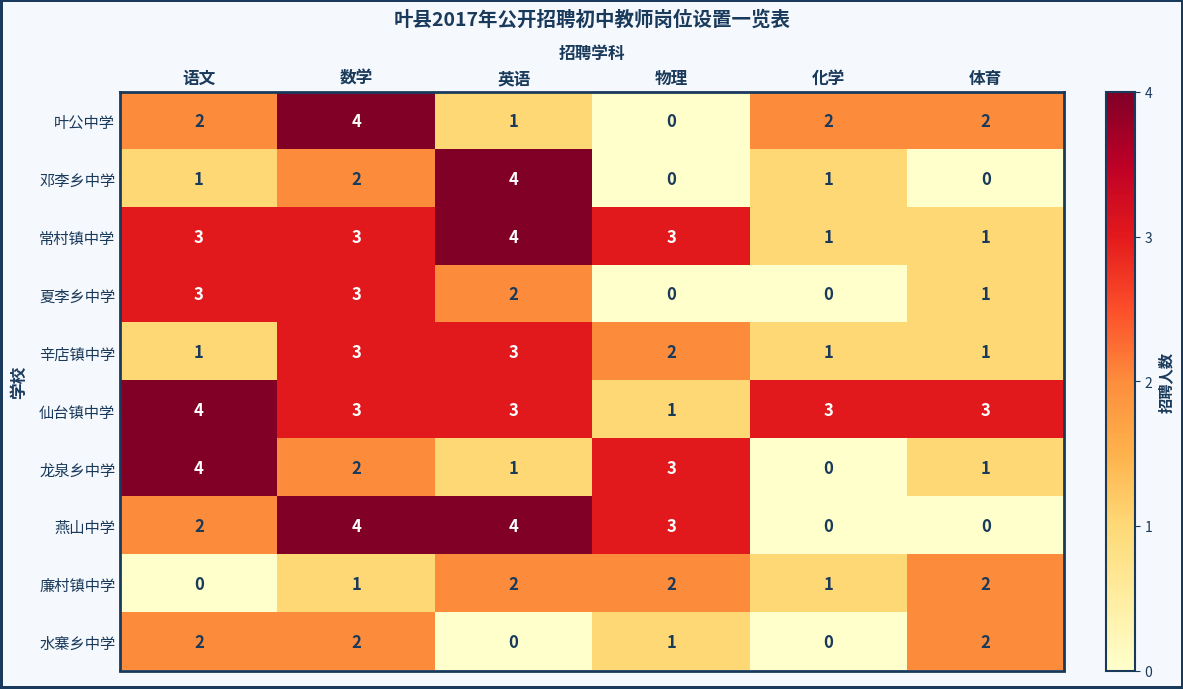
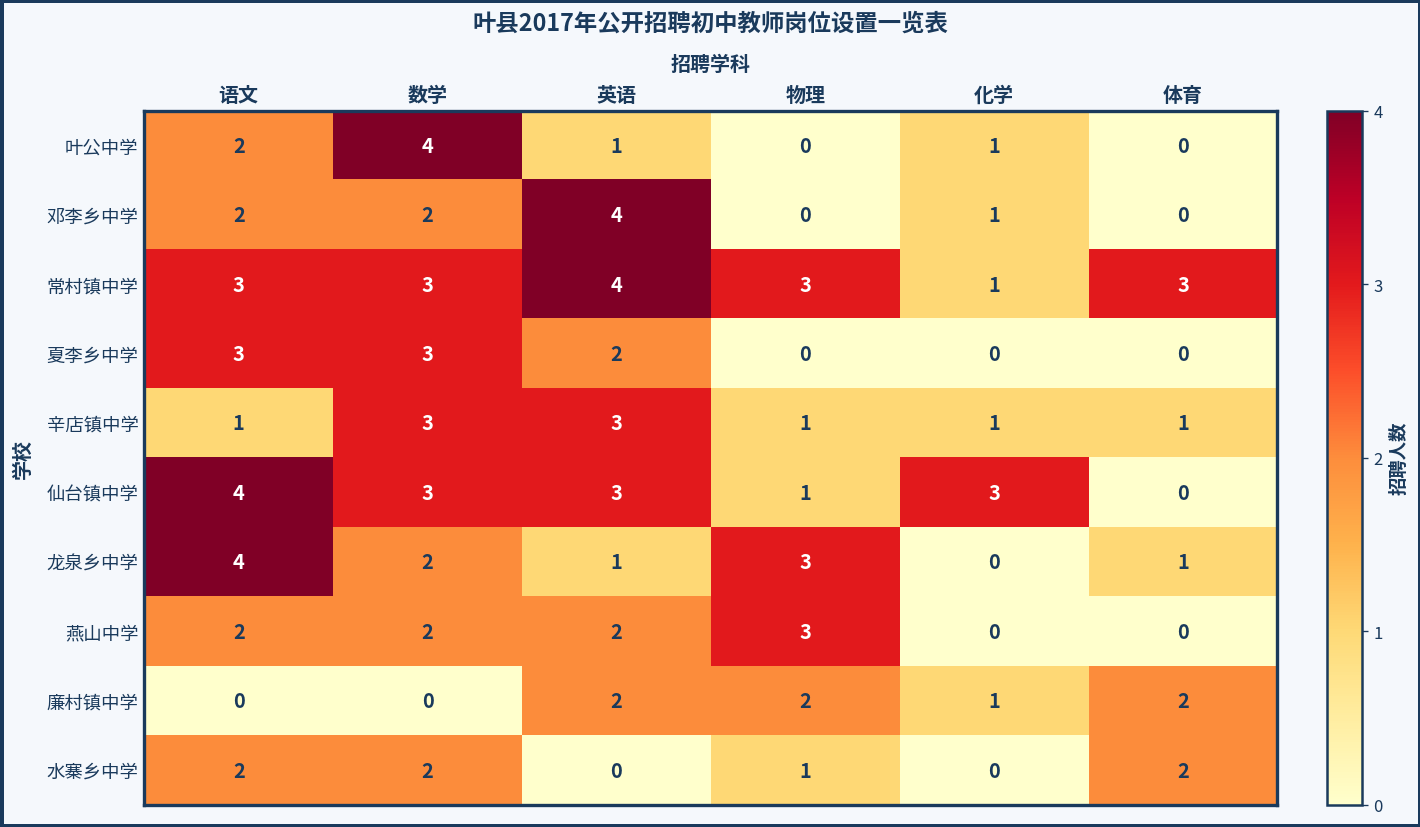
叶公中学, 化学: 2 -> 1
叶公中学, 体育: 2 -> 0
邓李乡中学, 语文: 1 -> 2
常村镇中学, 体育: 1 -> 3
夏李乡中学, 体育: 1 -> 0
辛店镇中学, 物理: 2 -> 1
仙台镇中学, 体育: 3 -> 0
燕山中学, 数学: 4 -> 2
燕山中学, 英语: 4 -> 2
廉村镇中学, 数学: 1 -> 0
